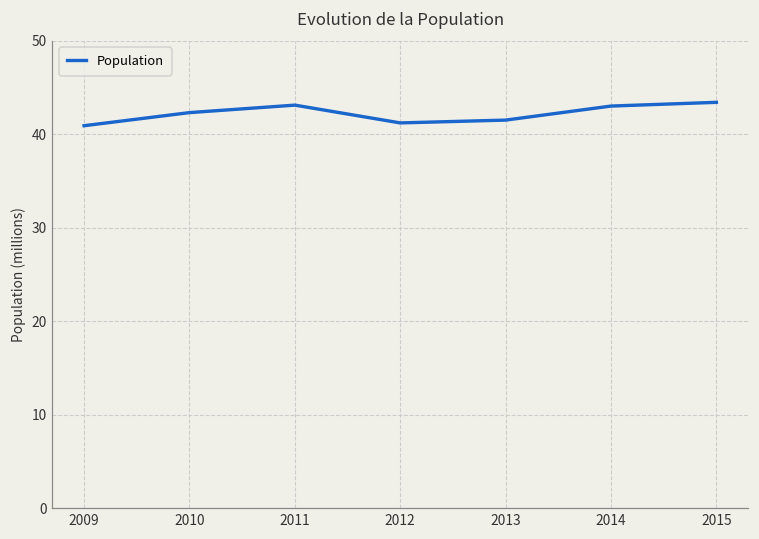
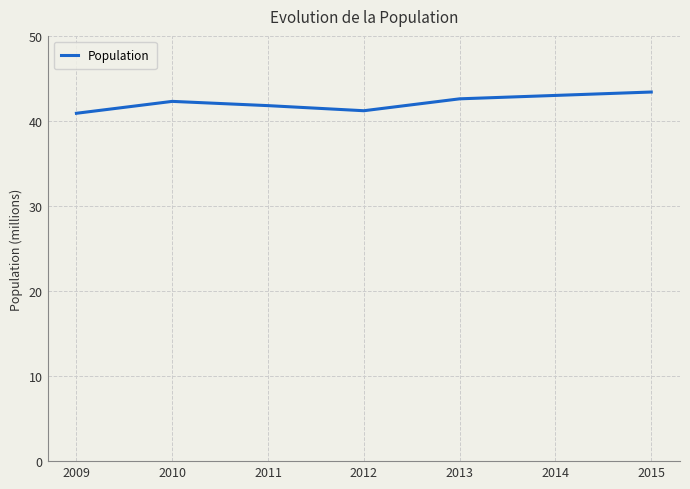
2011: 43 -> 42
2013: 42 -> 43
